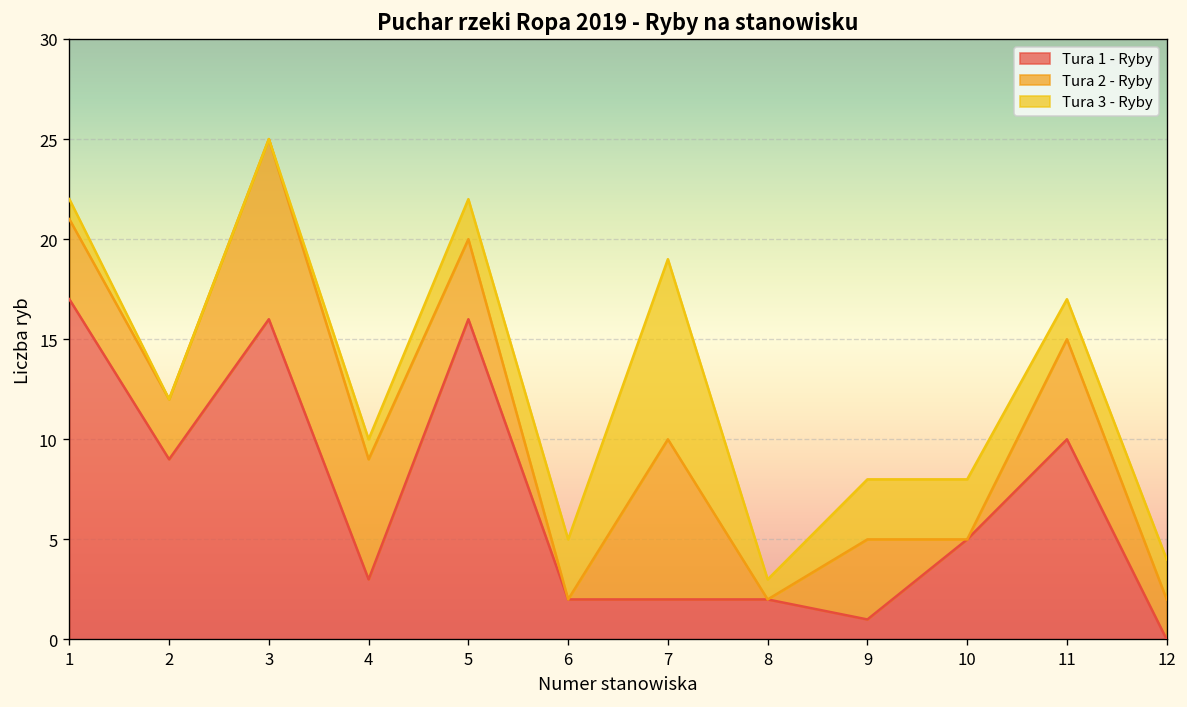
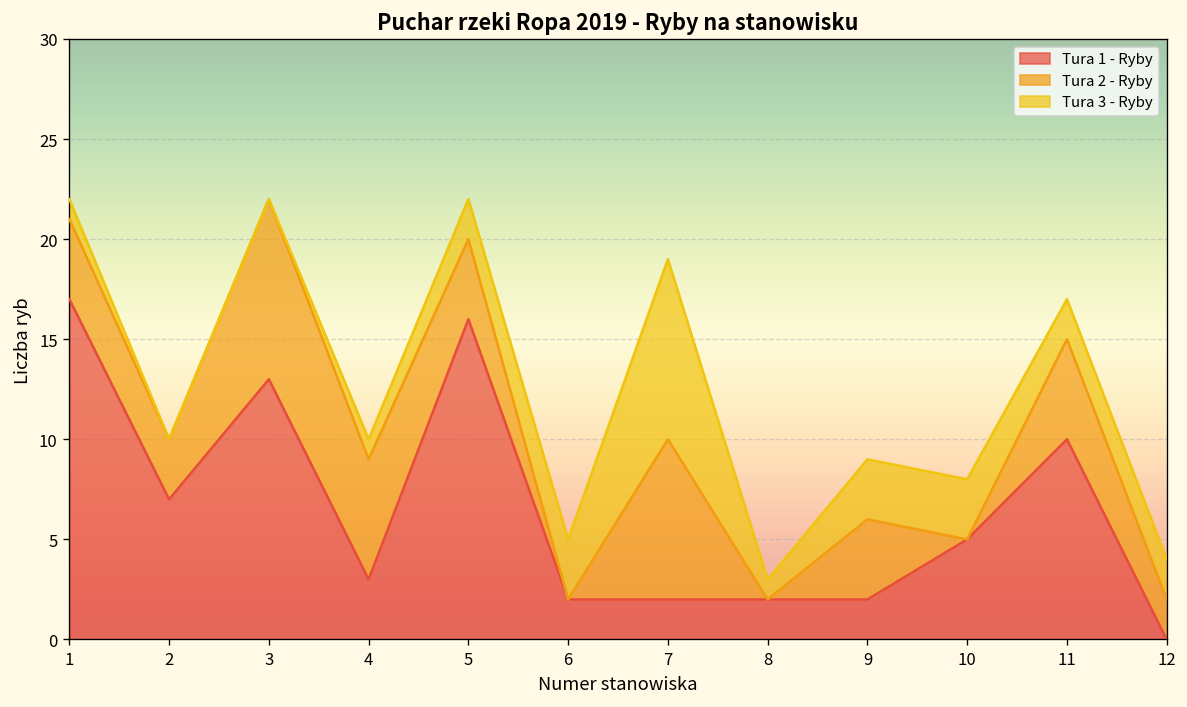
Tura 1 - Ryby, 2: 9 -> 7
Tura 1 - Ryby, 3: 16 -> 13
Tura 1 - Ryby, 9: 1 -> 2
